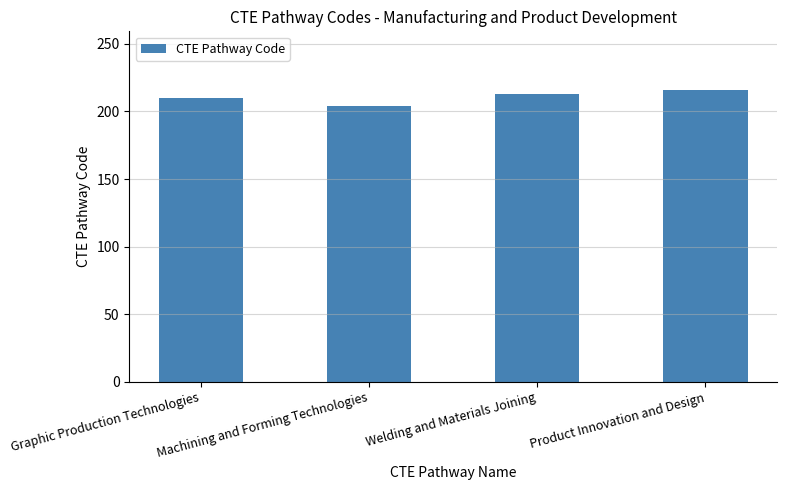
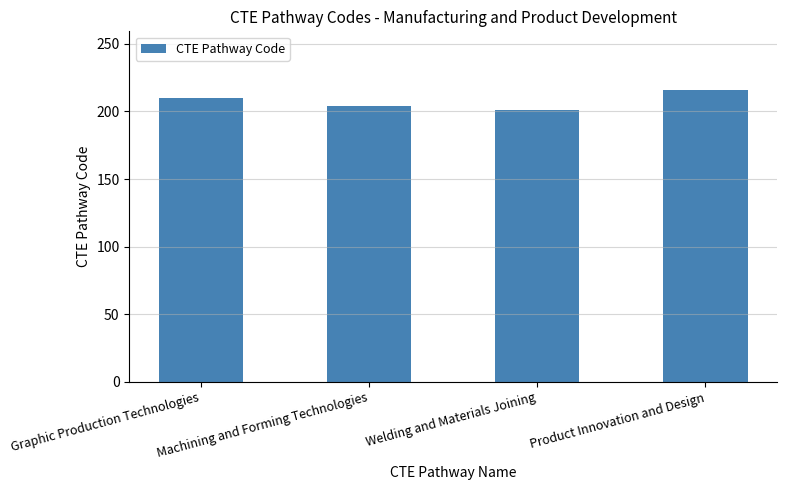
Welding and Materials Joining: 213 -> 201
